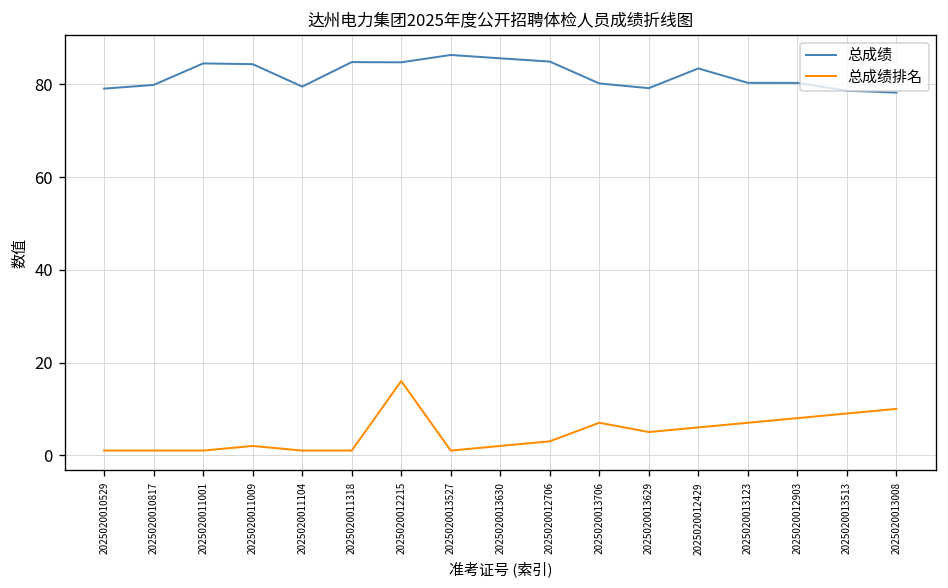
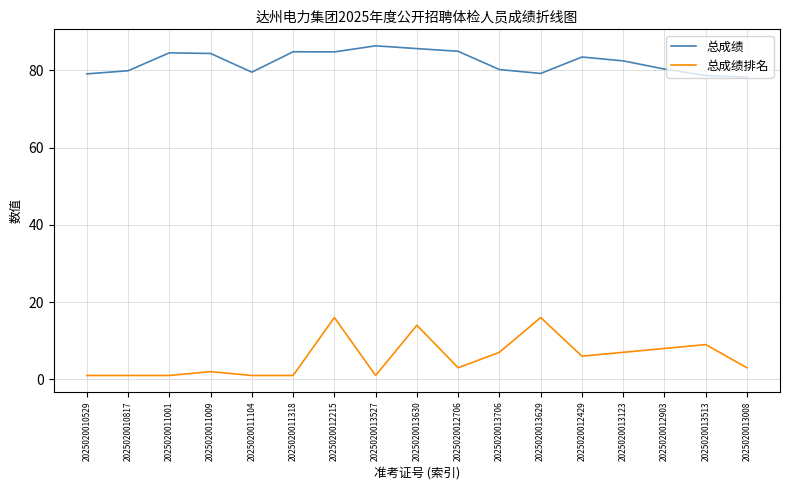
总成绩排名, 2025020013630: 2 -> 14
总成绩排名, 2025020013629: 5 -> 16
总成绩, 2025020013123: 80 -> 82
总成绩排名, 2025020013008: 10 -> 3
